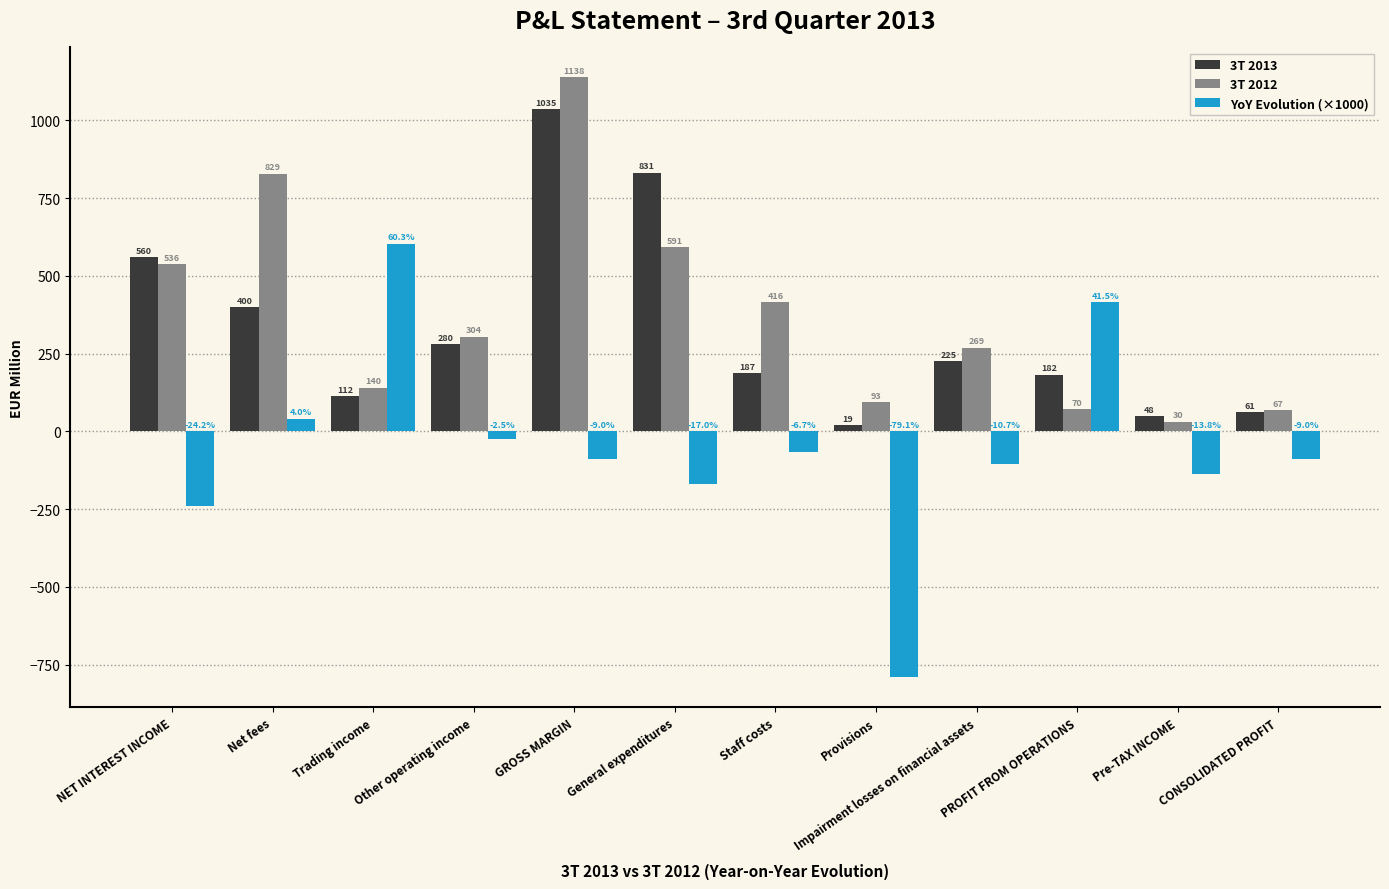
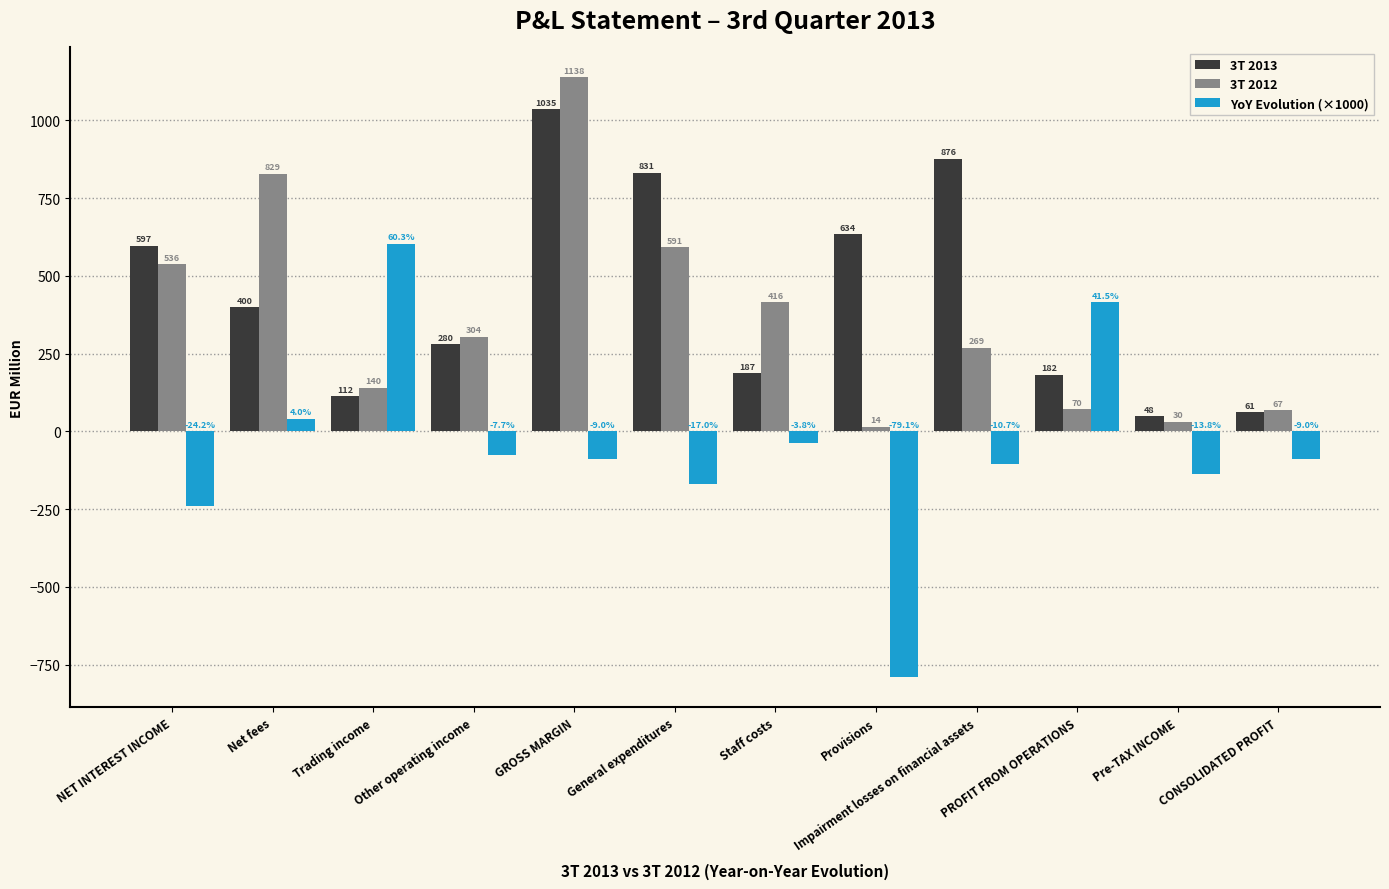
3T 2013, NET INTEREST INCOME: 560 -> 597
YoY Evolution (×1000), Other operating income: -2.5% -> -7.7%
YoY Evolution (×1000), Staff costs: -6.7% -> -3.8%
3T 2013, Provisions: 19 -> 634
3T 2012, Provisions: 93 -> 14
3T 2013, Impairment losses on financial assets: 225 -> 876
